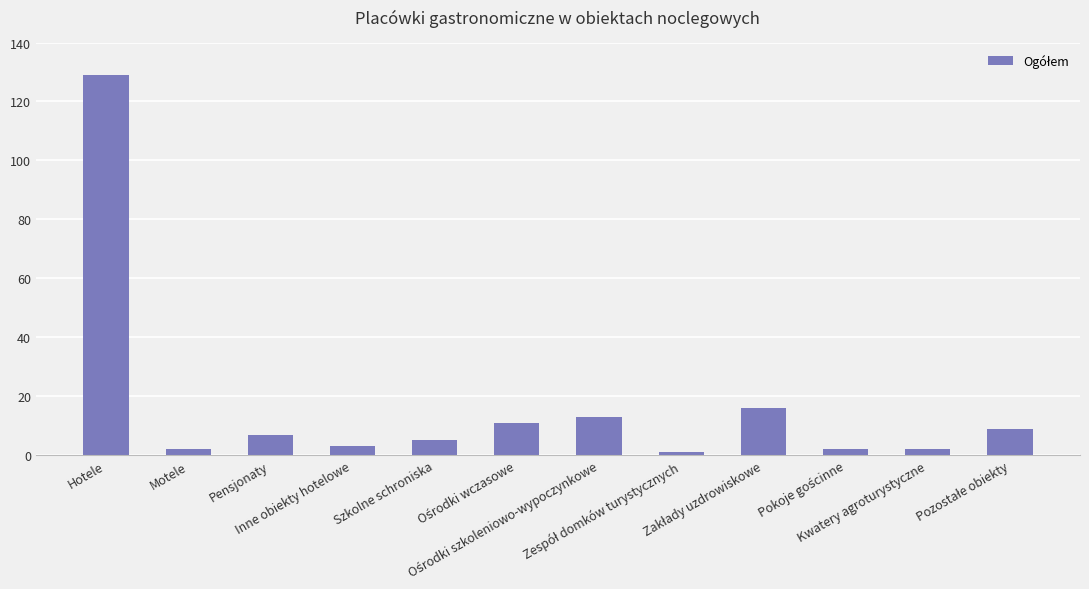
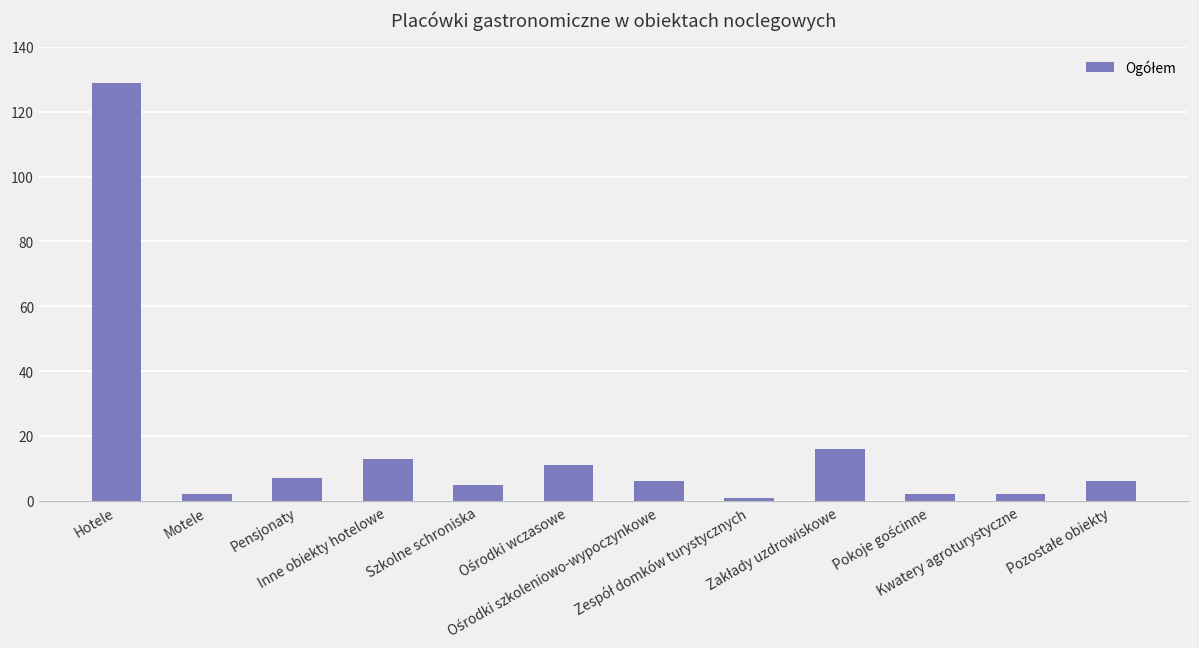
Inne obiekty hotelowe: 3 -> 13
Ośrodki szkoleniowo-wypoczynkowe: 13 -> 6
Pozostałe obiekty: 9 -> 6
